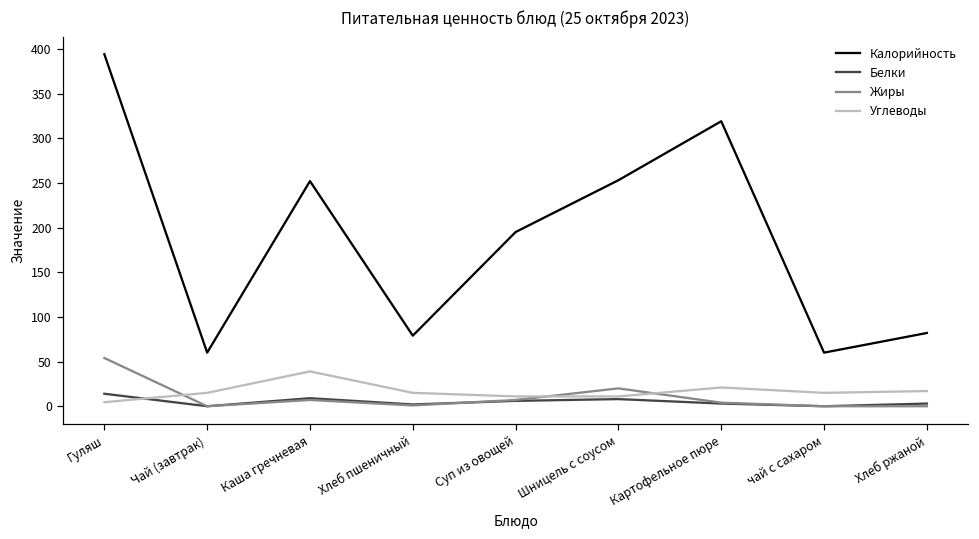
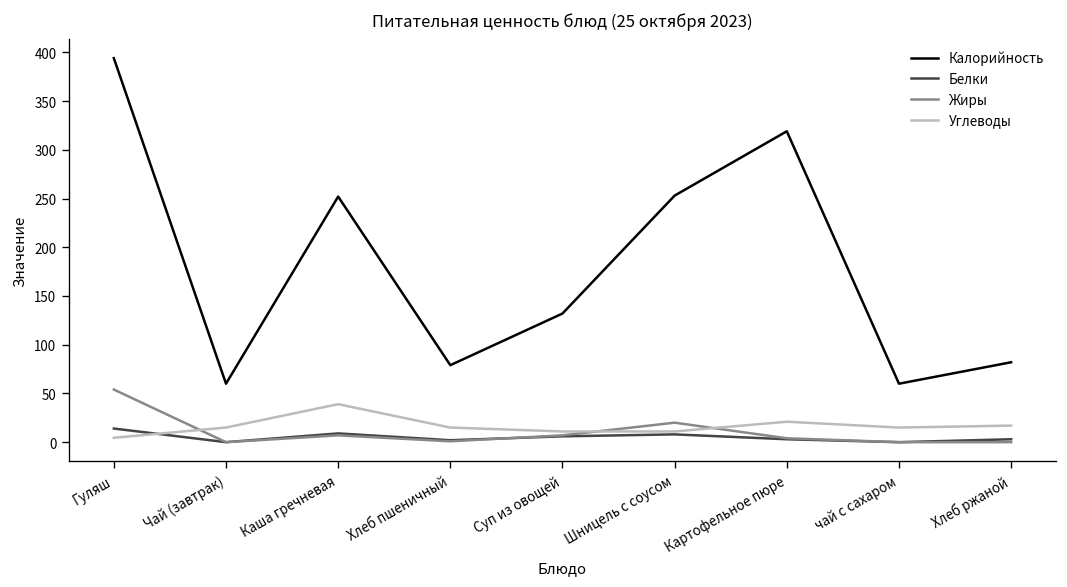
Калорийность, Суп из овощей: 200 -> 130
